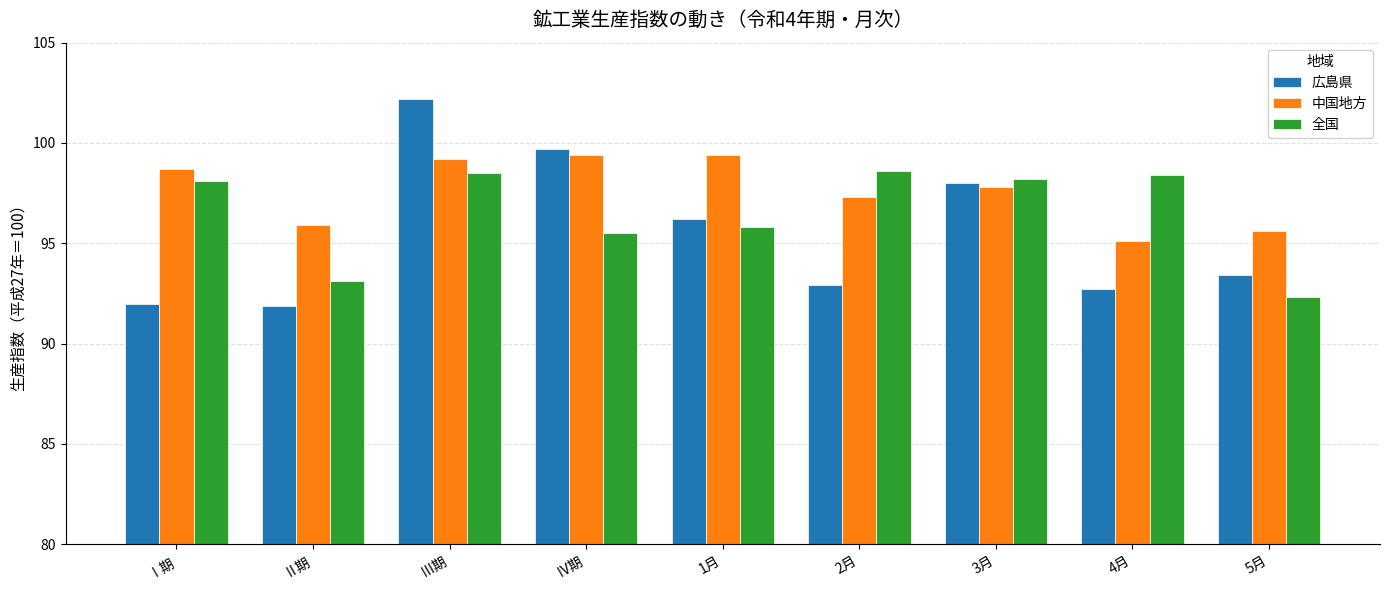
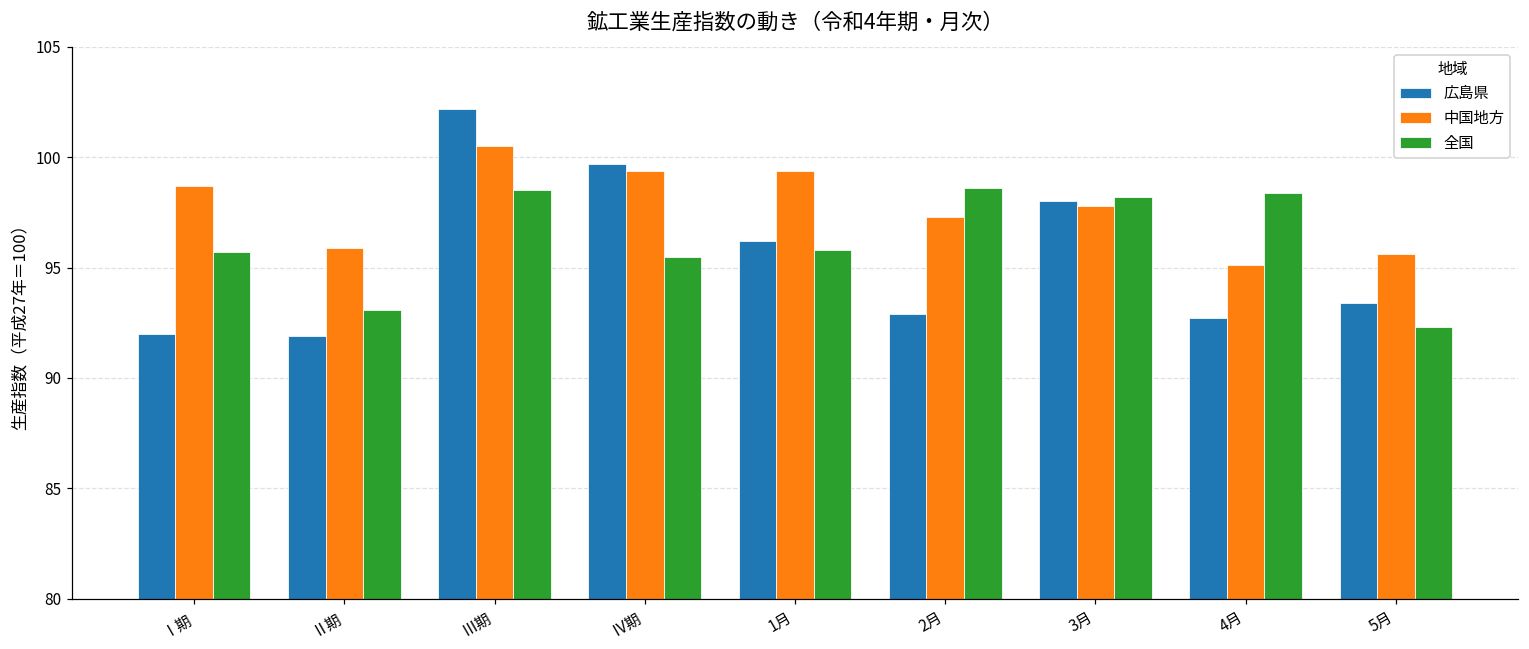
全国, Ⅰ期: 98.1 -> 95.7
中国地方, Ⅲ期: 99.2 -> 100.5
